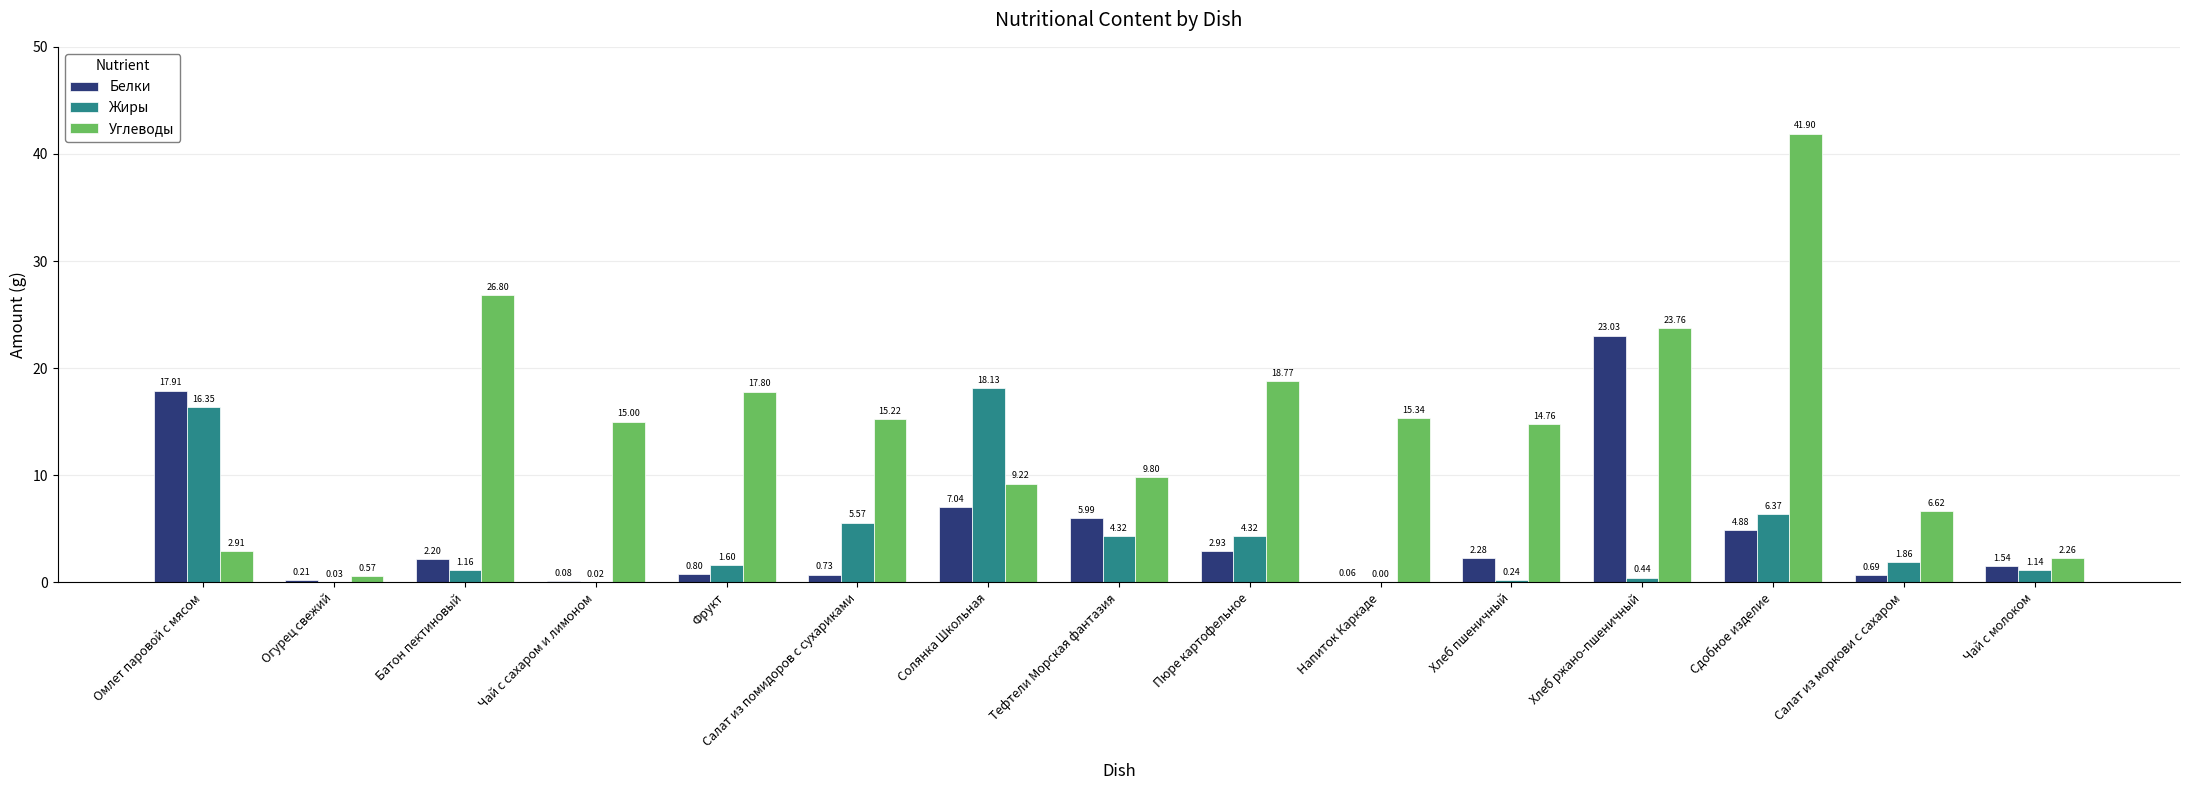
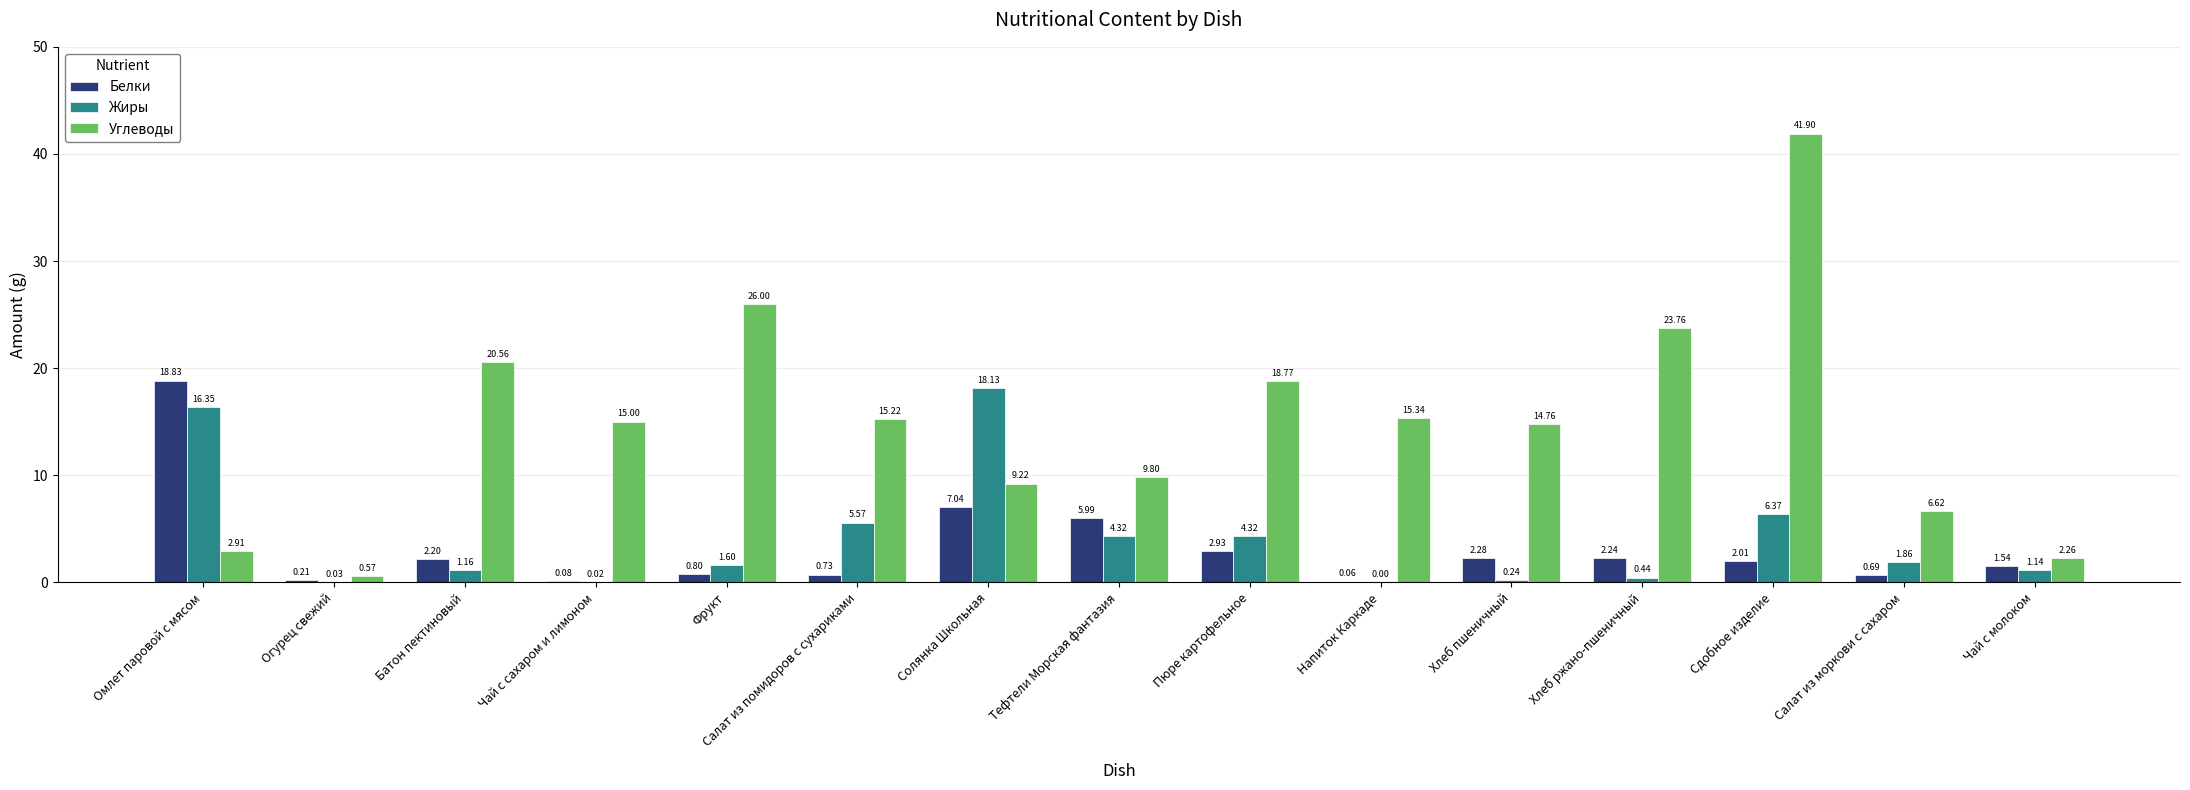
Белки, Омлет паровой с мясом: 17.91 -> 18.83
Углеводы, Батон пектиновый: 26.80 -> 20.56
Углеводы, Фрукт: 17.80 -> 26.00
Белки, Хлеб ржано-пшеничный: 23.03 -> 2.24
Белки, Сдобное изделие: 4.88 -> 2.01
